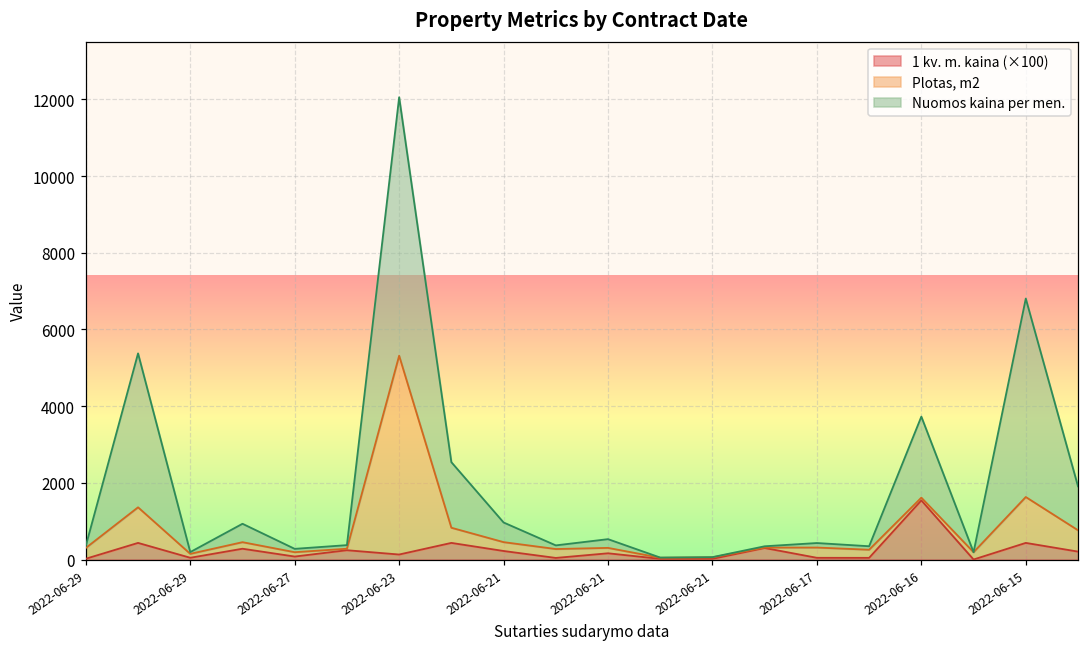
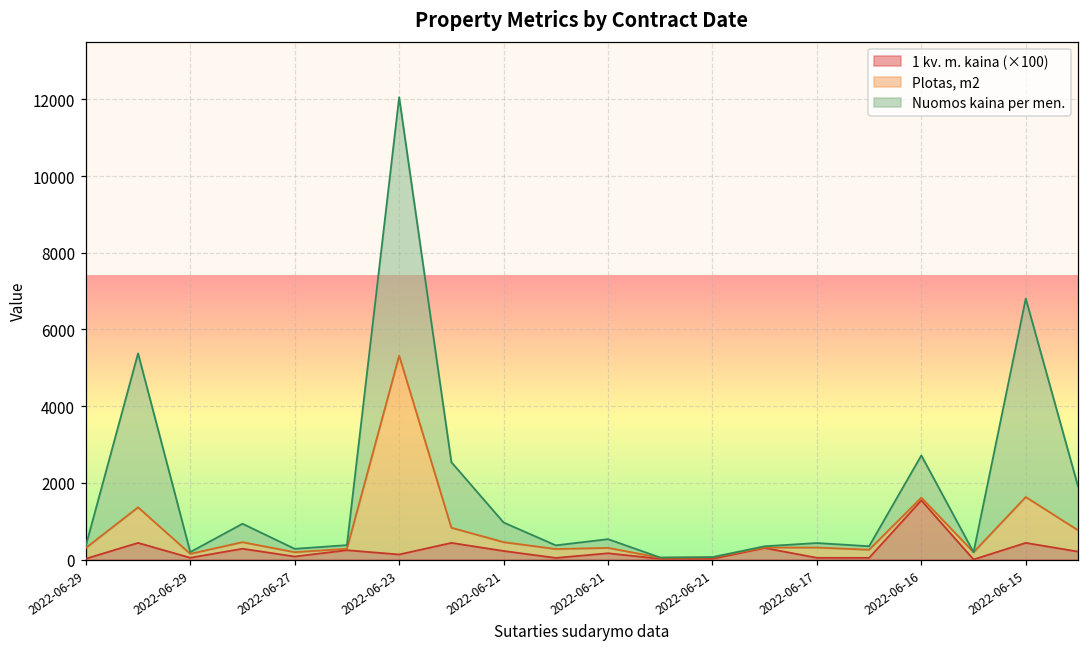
Nuomos kaina per men., 2022-06-16: 2100 -> 1100
